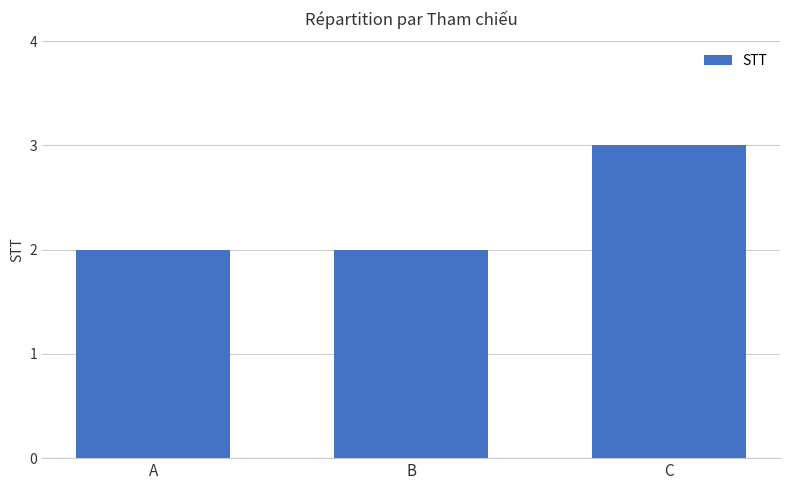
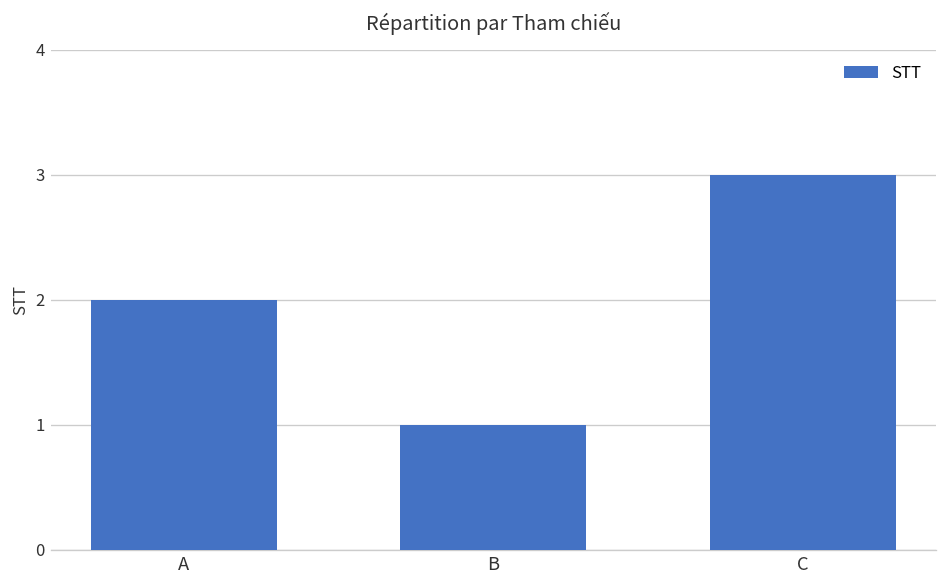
B: 2 -> 1
